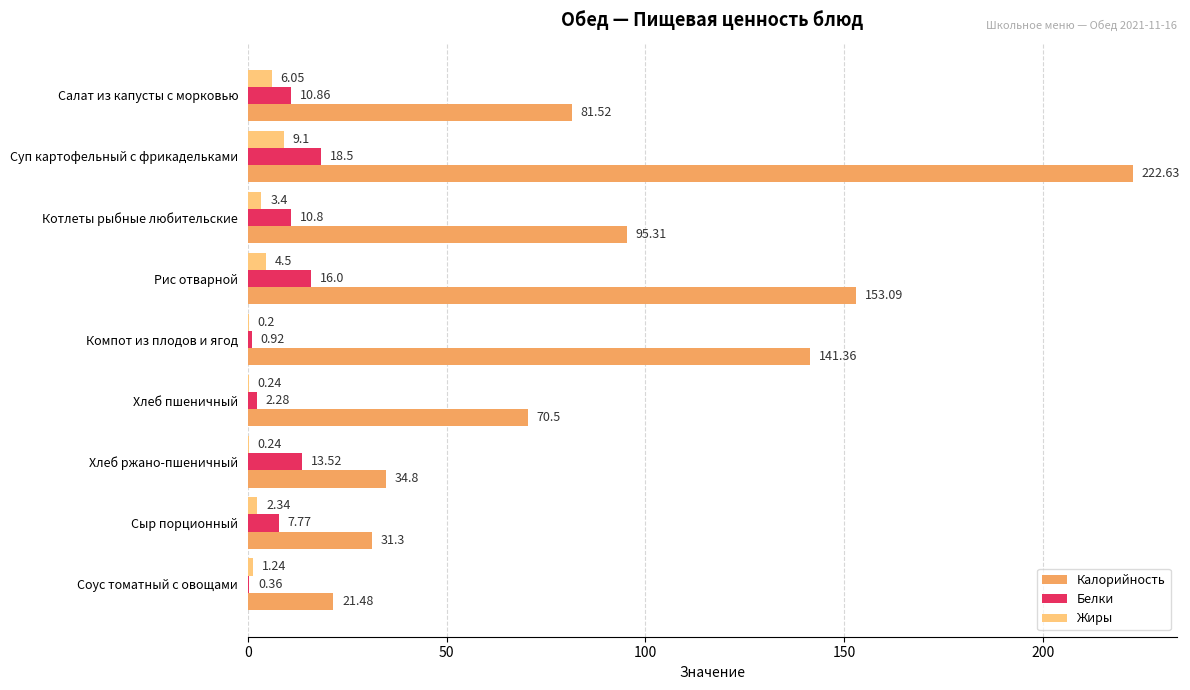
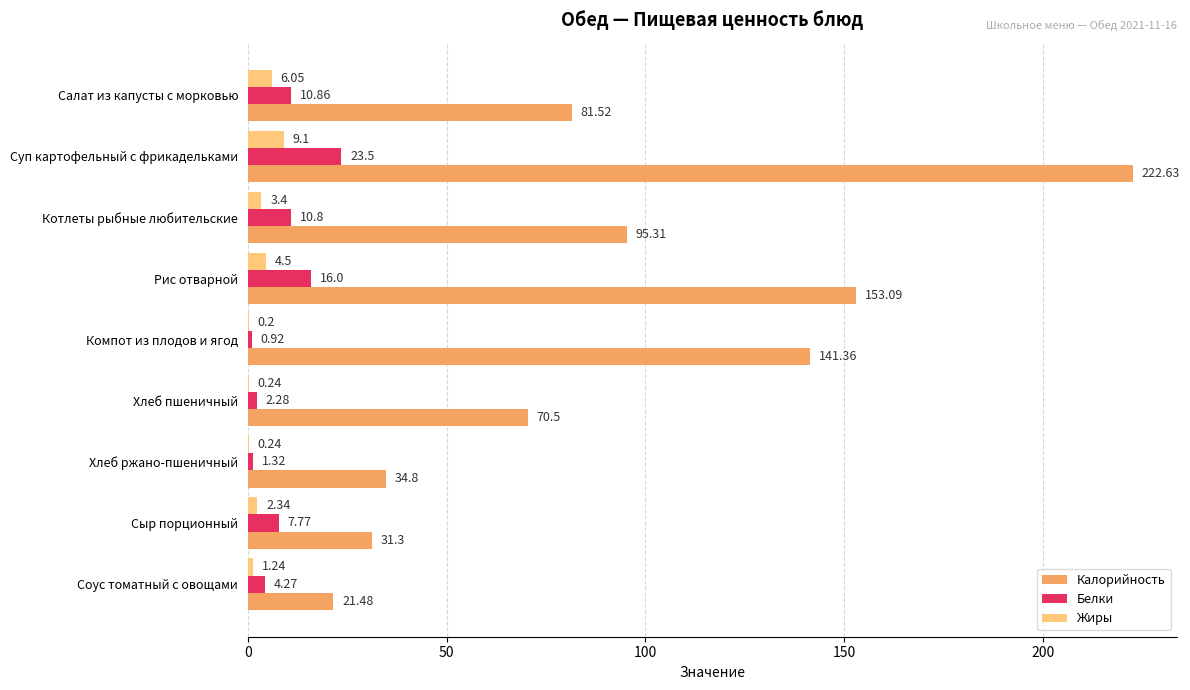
Белки, Суп картофельный с фрикадельками: 18.5 -> 23.5
Белки, Хлеб ржано-пшеничный: 13.52 -> 1.32
Белки, Соус томатный с овощами: 0.36 -> 4.27
